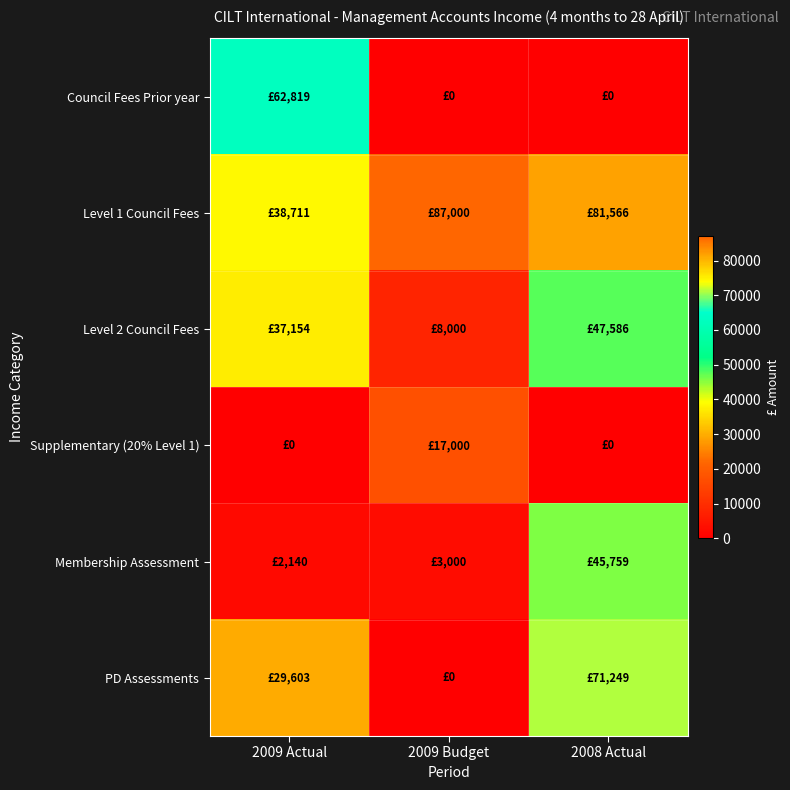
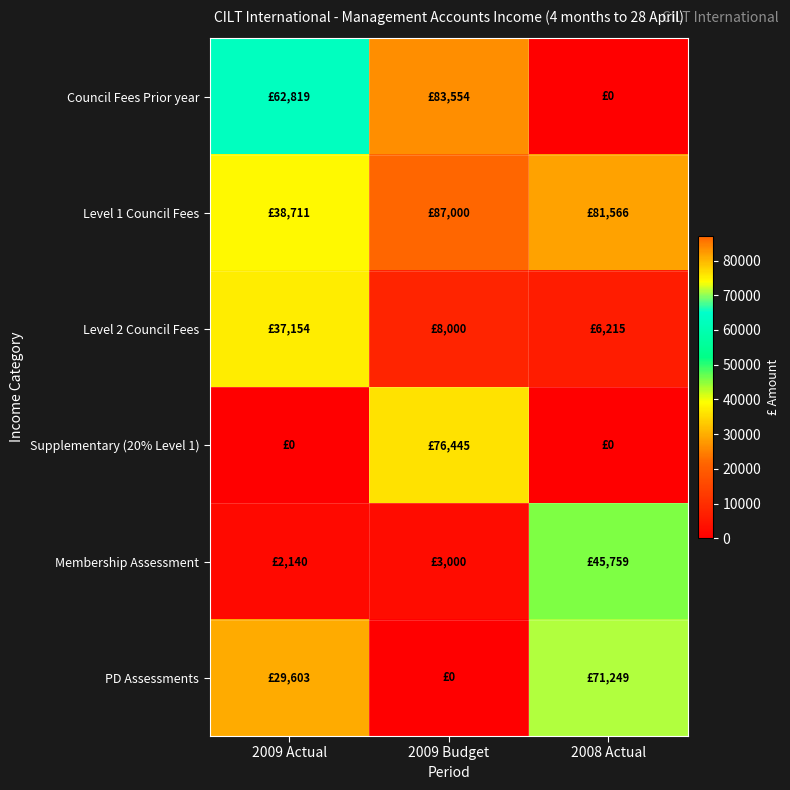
Council Fees Prior year, 2009 Budget: £0 -> £83,554
Level 2 Council Fees, 2008 Actual: £47,586 -> £6,215
Supplementary (20% Level 1), 2009 Budget: £17,000 -> £76,445
